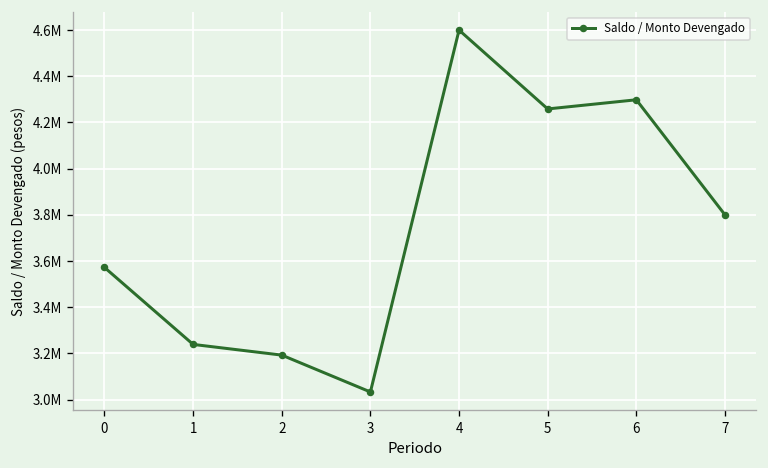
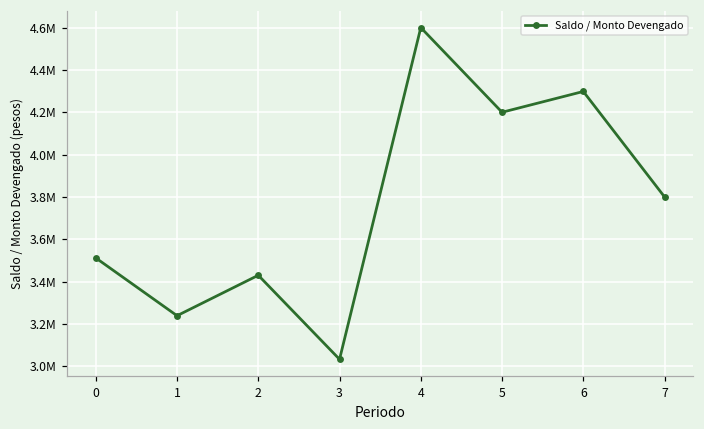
0: 3570000 -> 3510000
2: 3190000 -> 3430000
5: 4260000 -> 4200000
